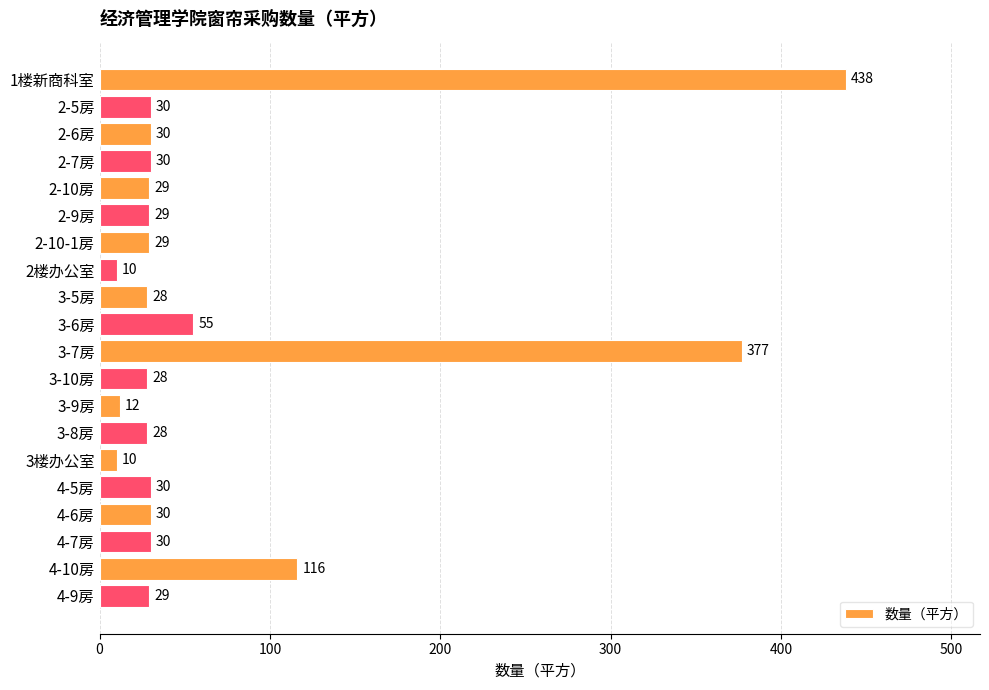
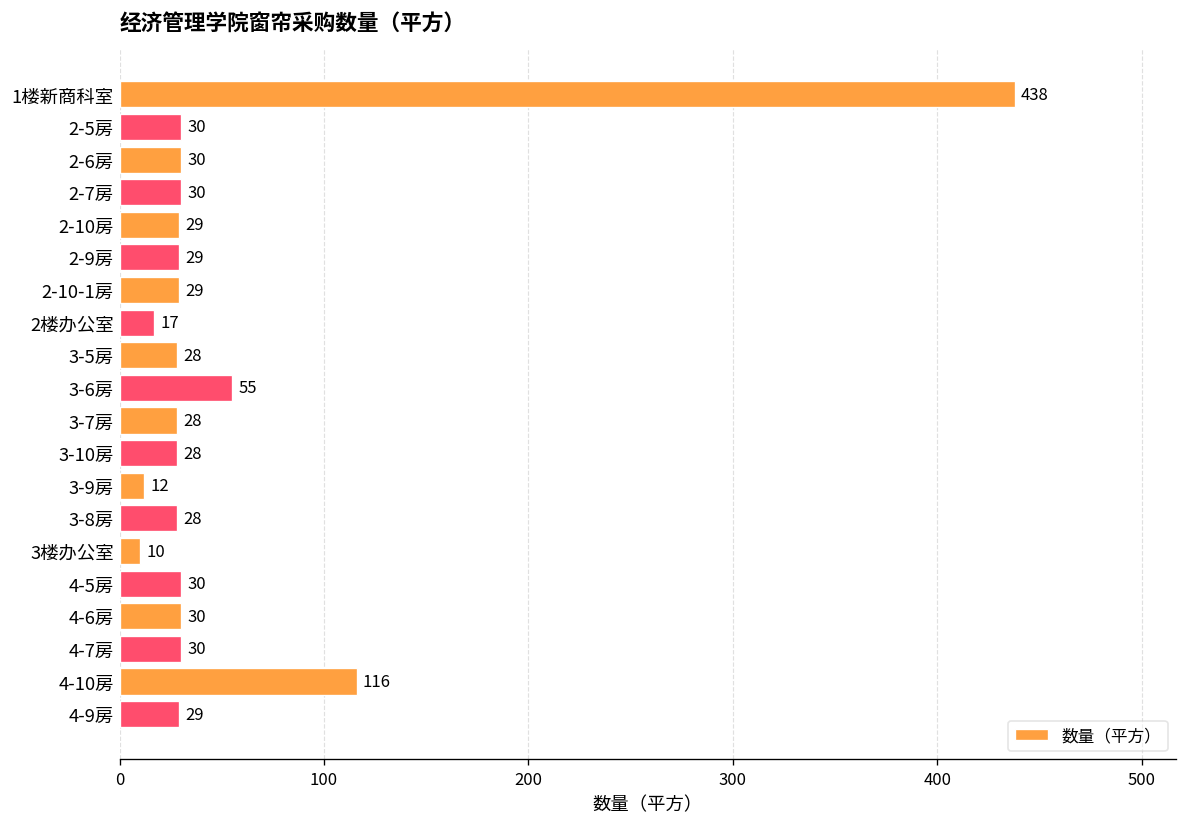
2楼办公室: 10 -> 17
3-7房: 377 -> 28
